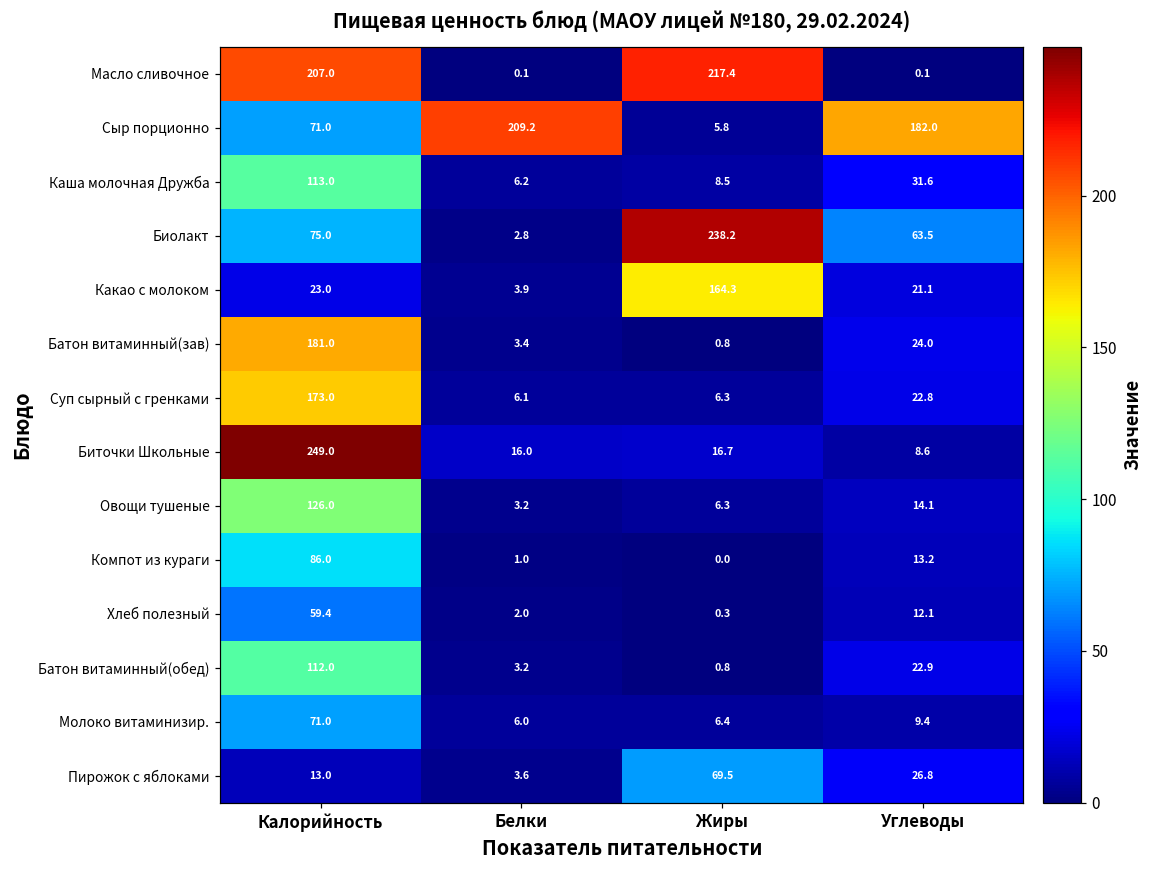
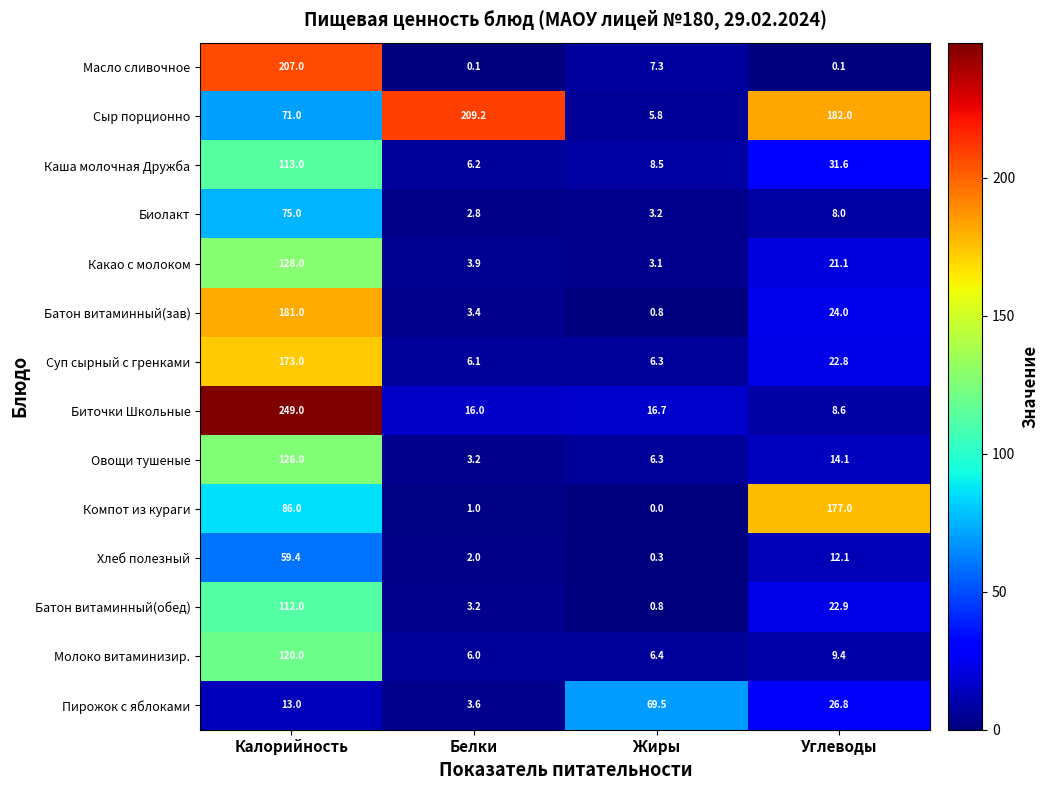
Масло сливочное, Жиры: 217.4 -> 7.3
Биолакт, Жиры: 238.2 -> 3.2
Биолакт, Углеводы: 63.5 -> 8.0
Какао с молоком, Калорийность: 23.0 -> 128.0
Какао с молоком, Жиры: 164.3 -> 3.1
Компот из кураги, Углеводы: 13.2 -> 177.0
Молоко витаминизир., Калорийность: 71.0 -> 120.0
